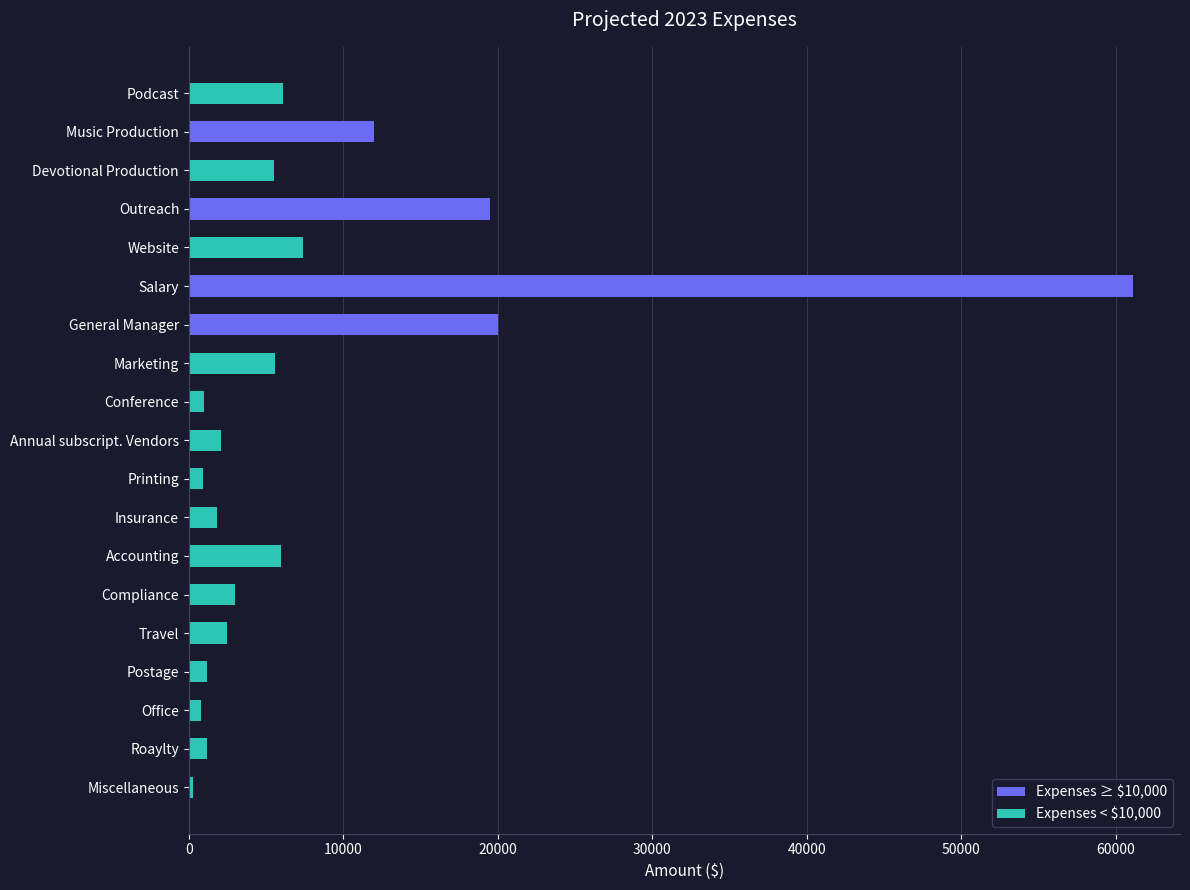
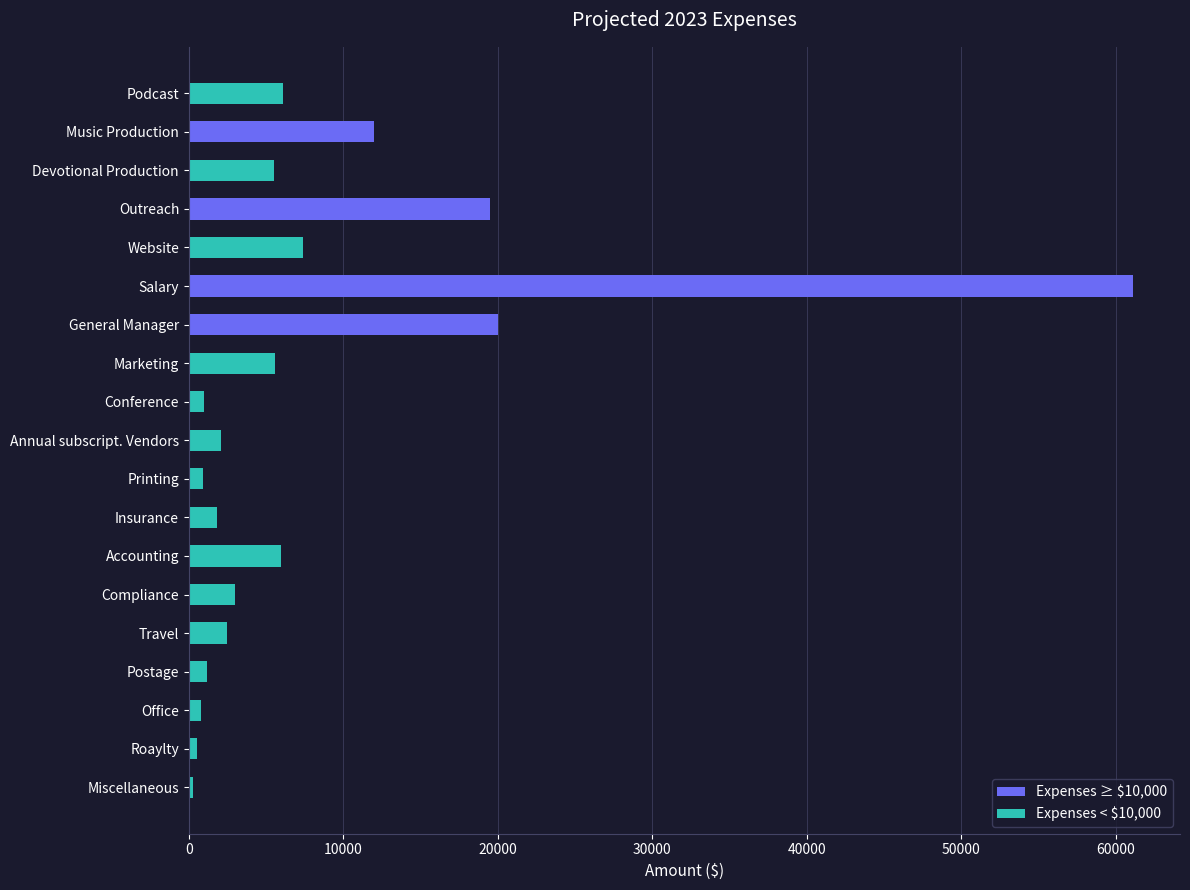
Roaylty: 1200 -> 500
